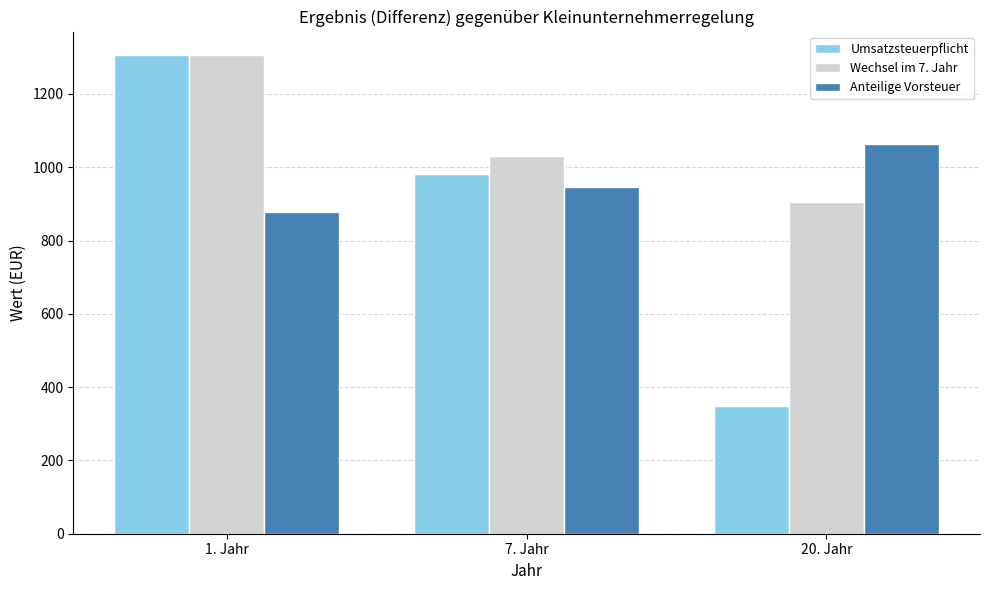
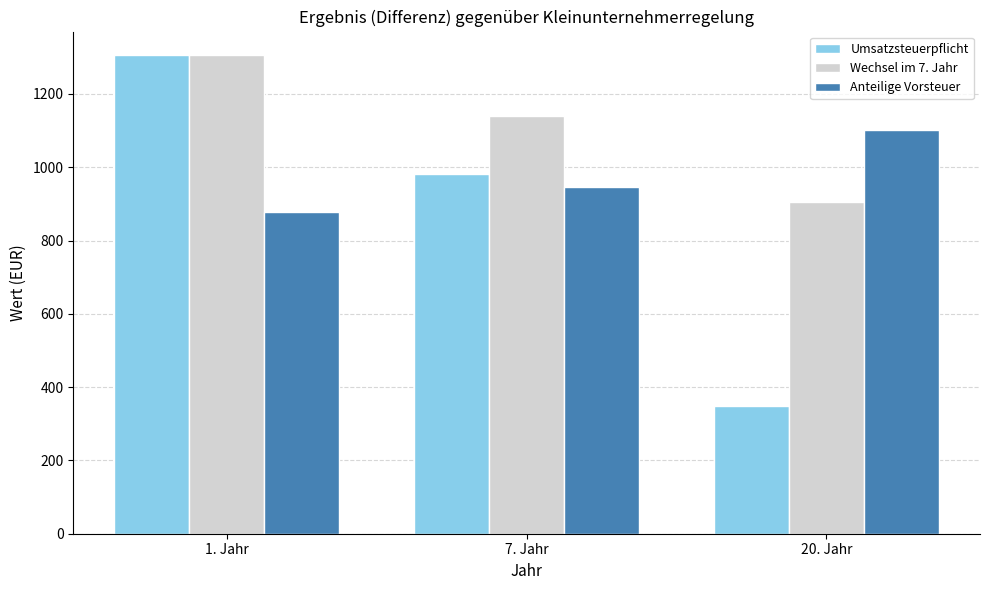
Wechsel im 7. Jahr, 7. Jahr: 1030 -> 1140
Anteilige Vorsteuer, 20. Jahr: 1060 -> 1100
